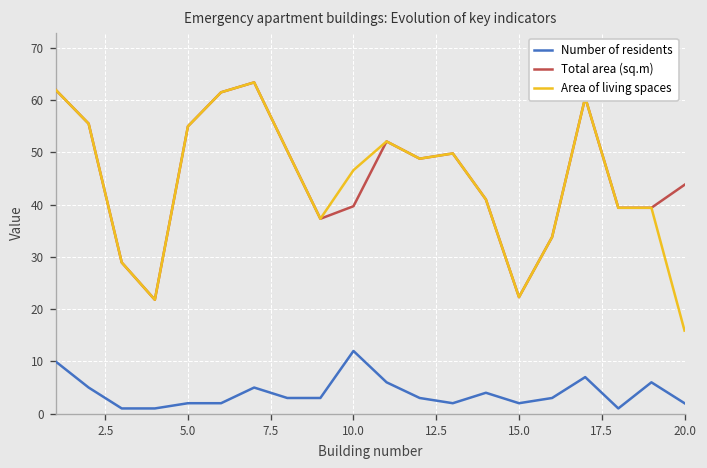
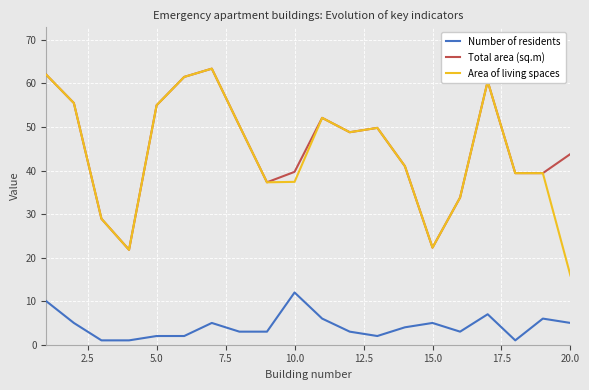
Area of living spaces, 10.0: 47 -> 37
Number of residents, 15.0: 2 -> 5
Number of residents, 20.0: 2 -> 5
